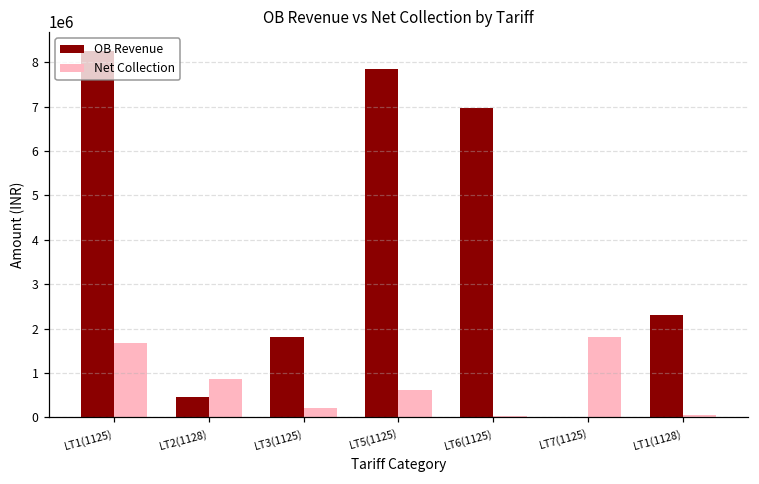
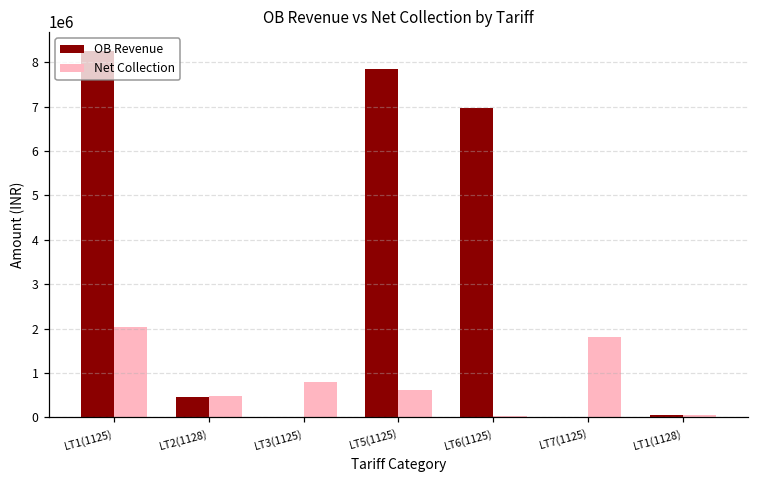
Net Collection, LT1(1125): 1700000 -> 2000000
Net Collection, LT2(1128): 900000 -> 500000
OB Revenue, LT3(1125): 1800000 -> 0
Net Collection, LT3(1125): 200000 -> 800000
OB Revenue, LT1(1128): 2300000 -> 100000
